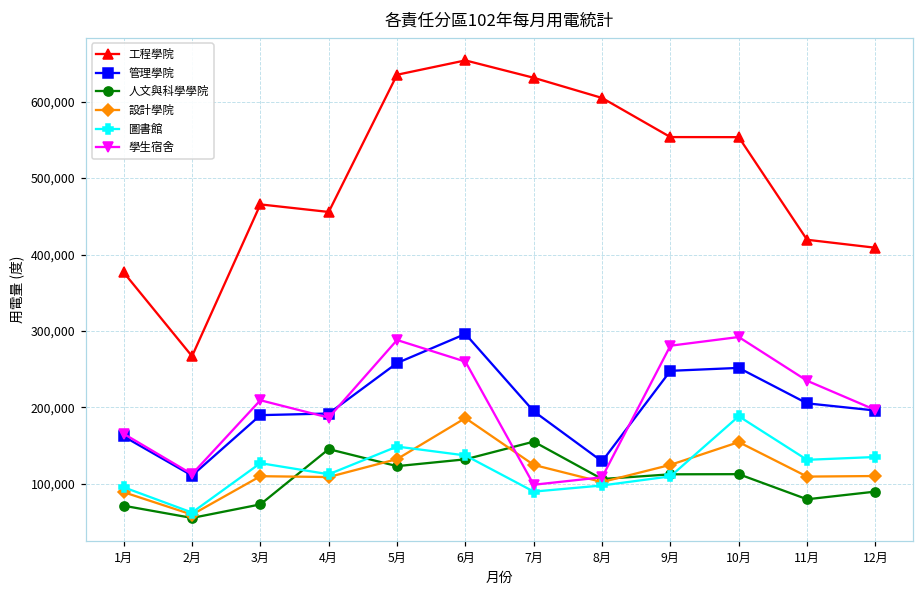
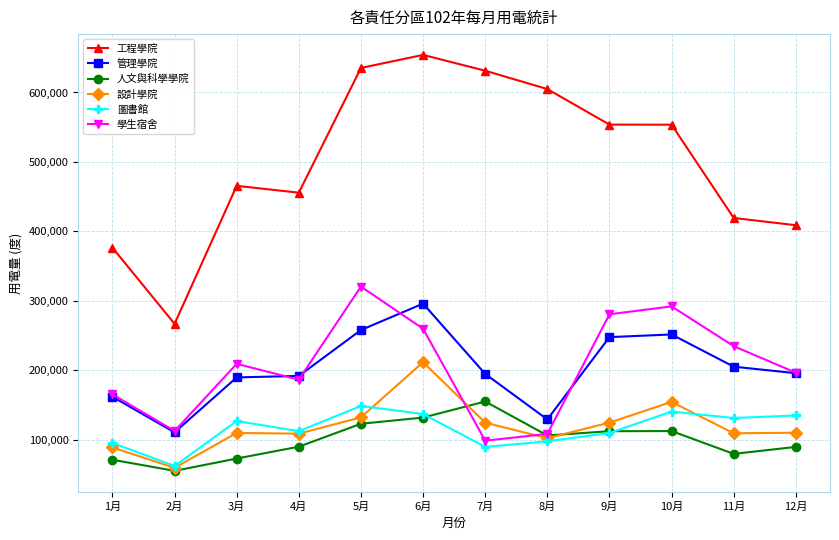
人文與科學學院, 4月: 150,000 -> 90,000
學生宿舍, 5月: 290,000 -> 320,000
設計學院, 6月: 190,000 -> 210,000
圖書館, 10月: 190,000 -> 140,000
